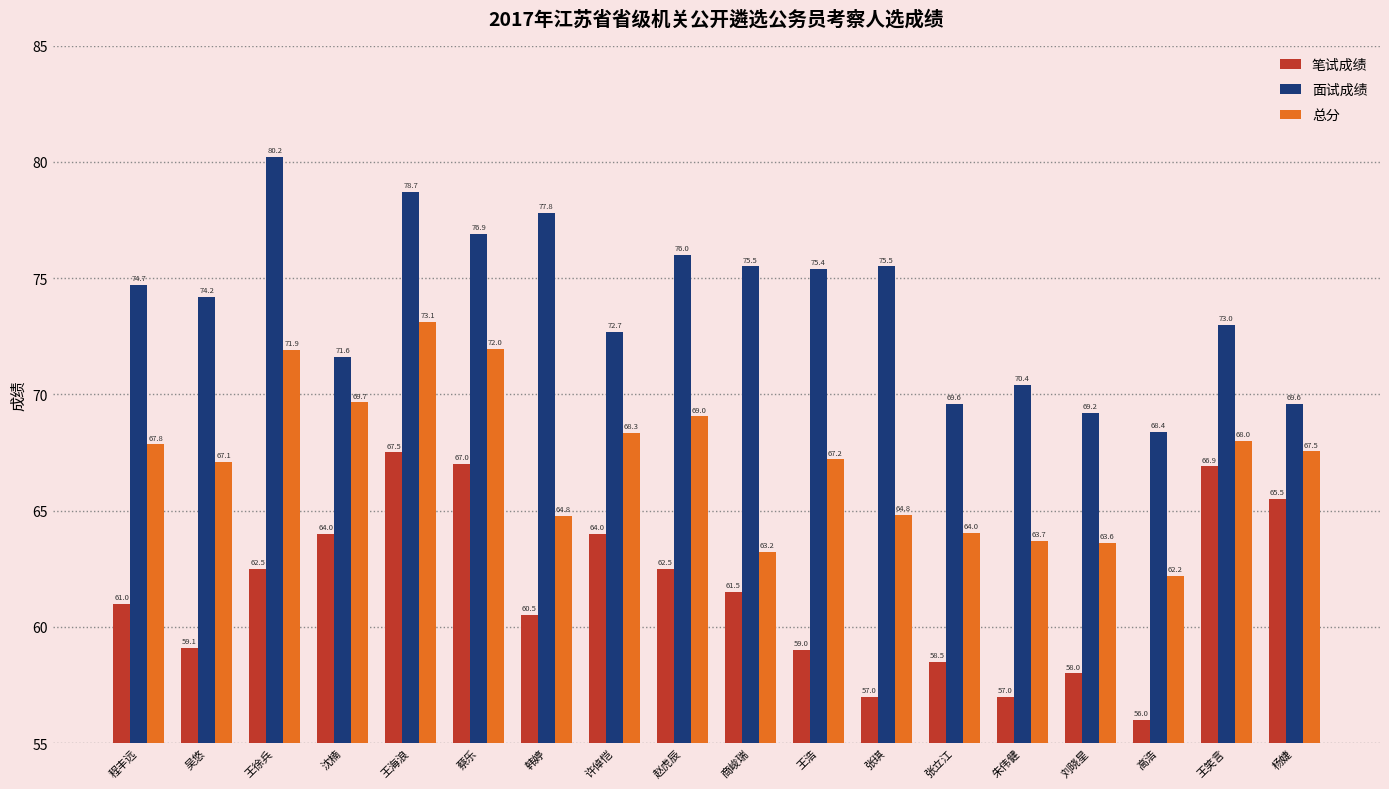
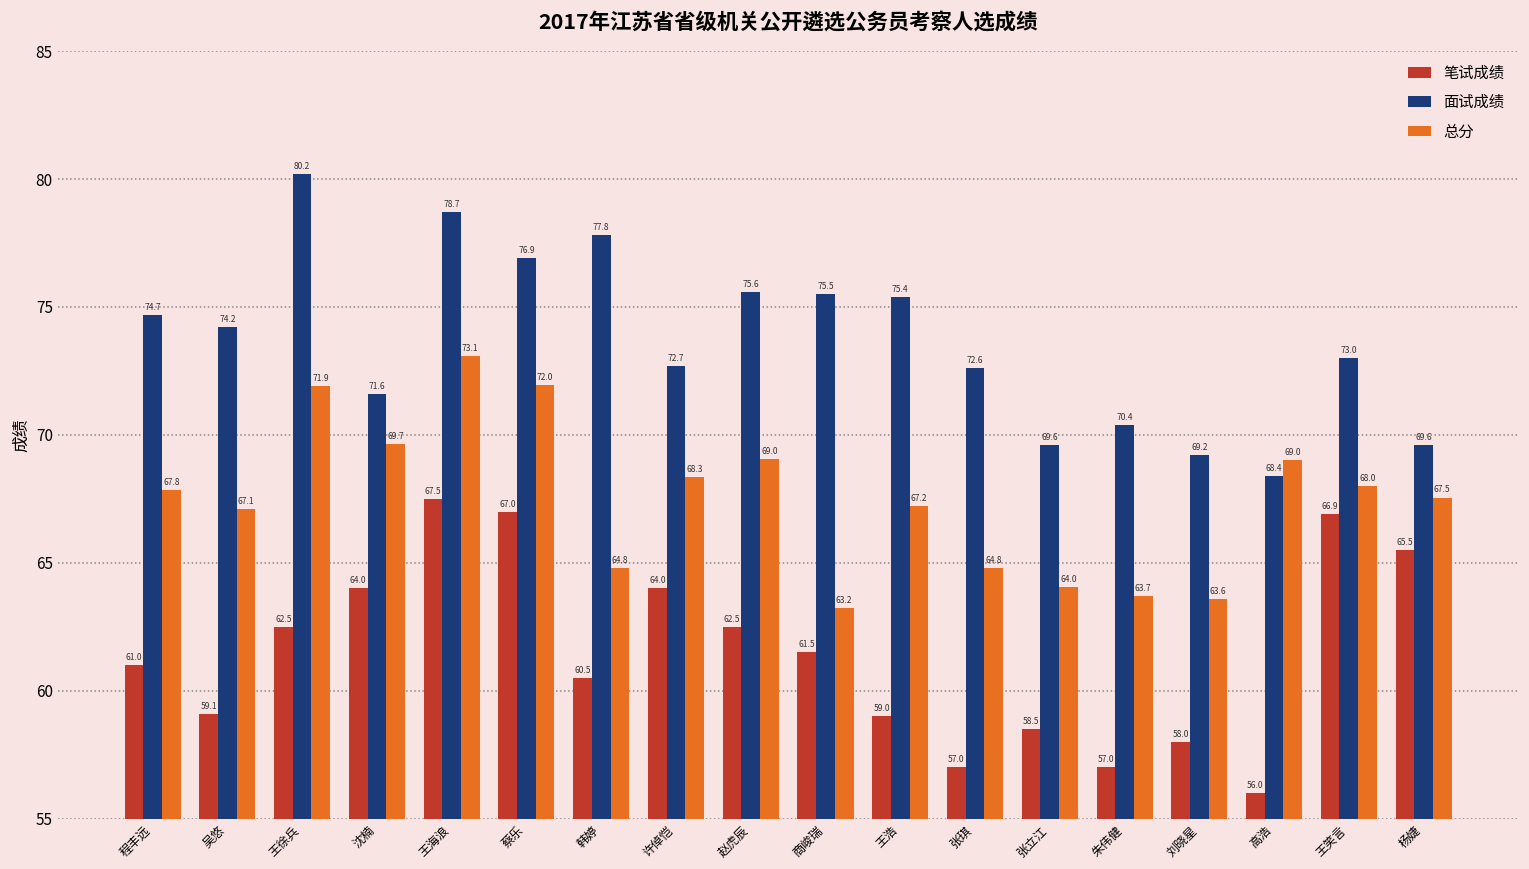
面试成绩, 赵虎辰: 76.0 -> 75.6
面试成绩, 张琪: 75.5 -> 72.6
总分, 高浩: 62.2 -> 69.0
